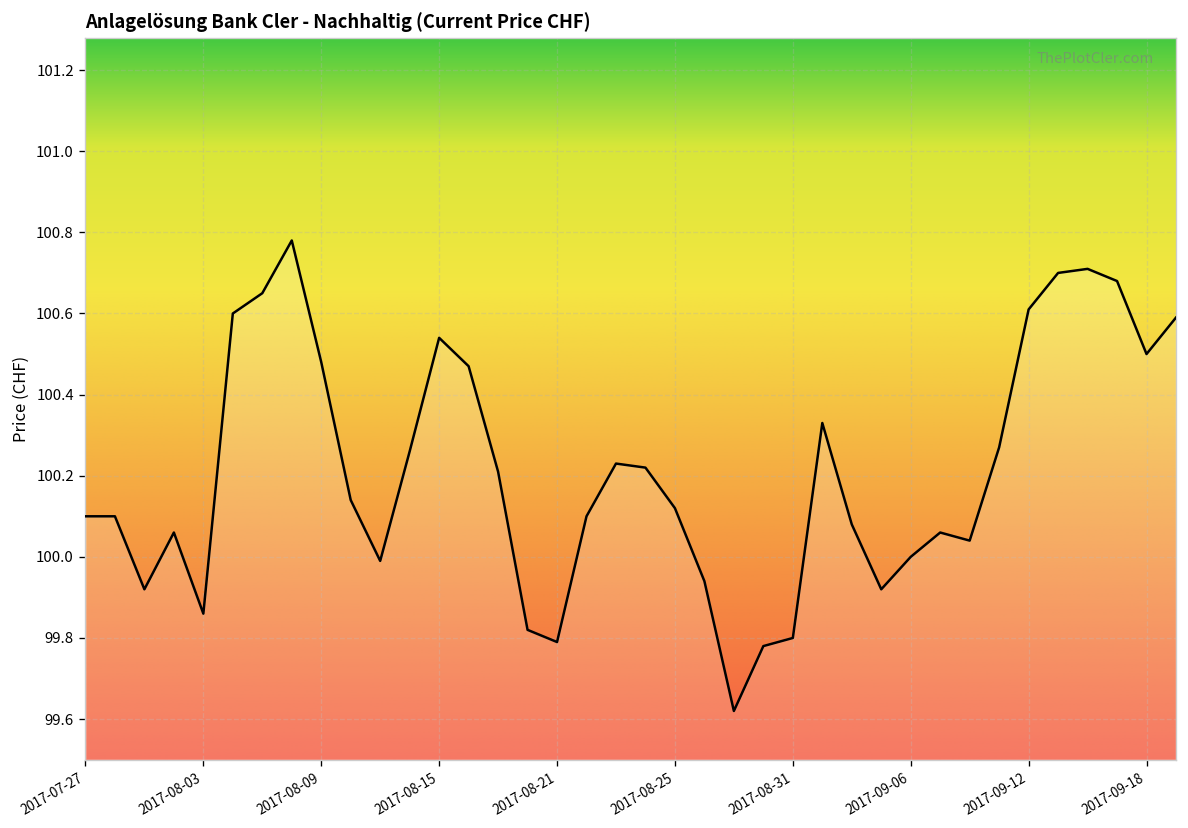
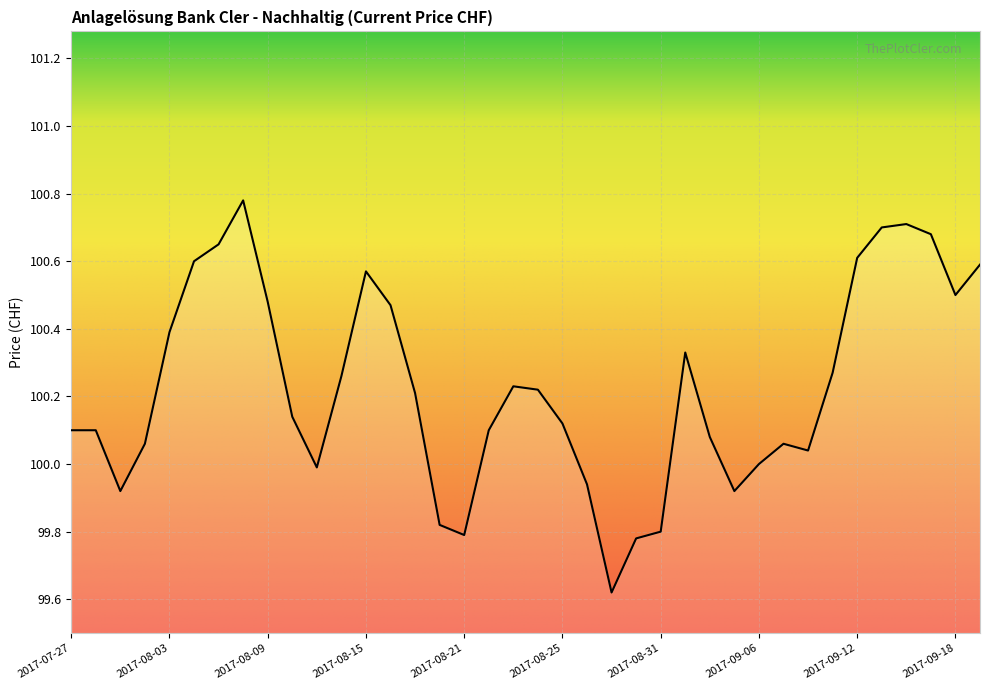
2017-08-03: 99.86 -> 100.39
2017-08-15: 100.54 -> 100.57
